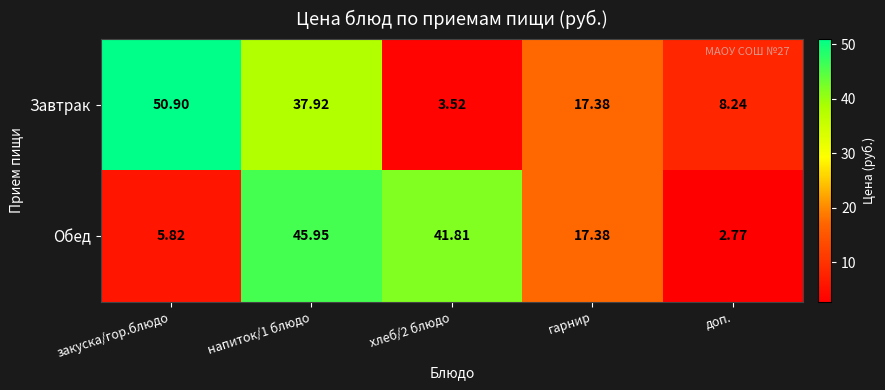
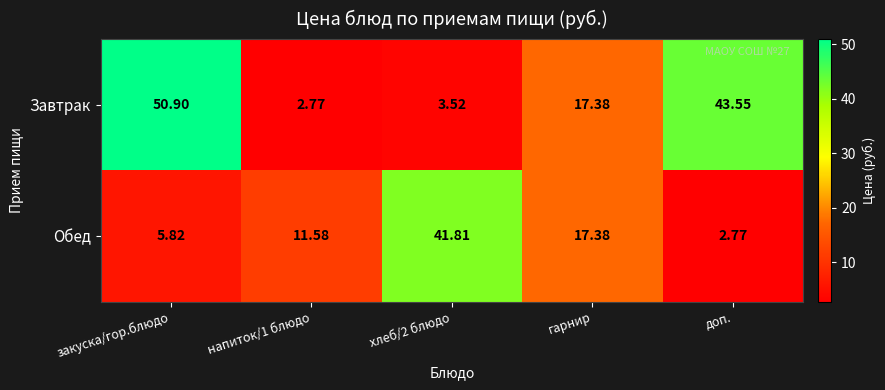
Завтрак, напиток/1 блюдо: 37.92 -> 2.77
Завтрак, доп.: 8.24 -> 43.55
Обед, напиток/1 блюдо: 45.95 -> 11.58
